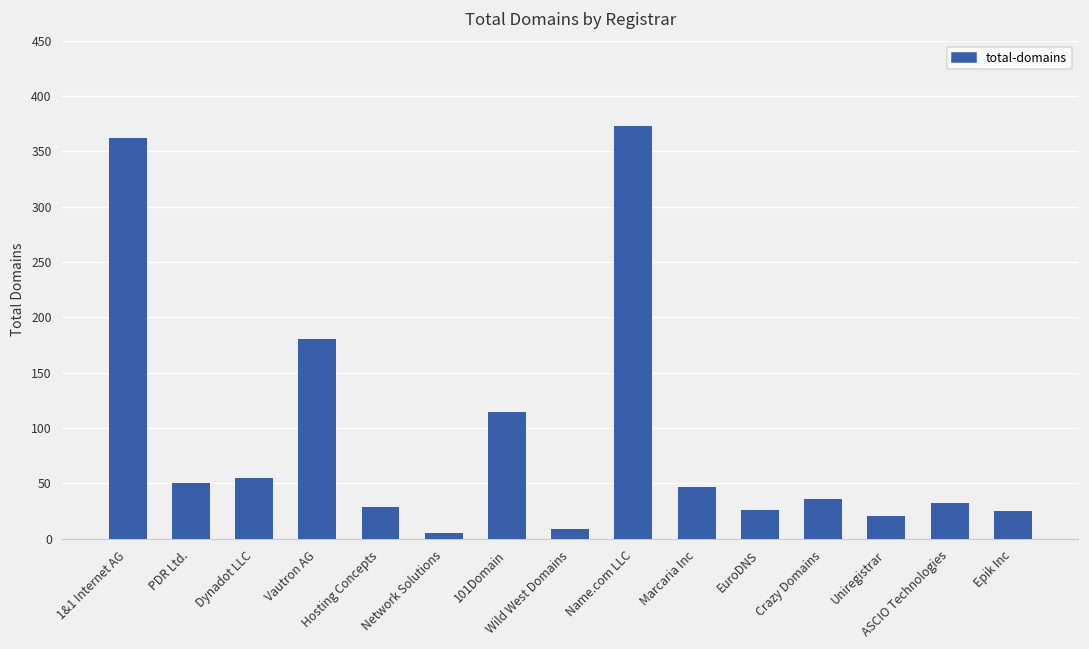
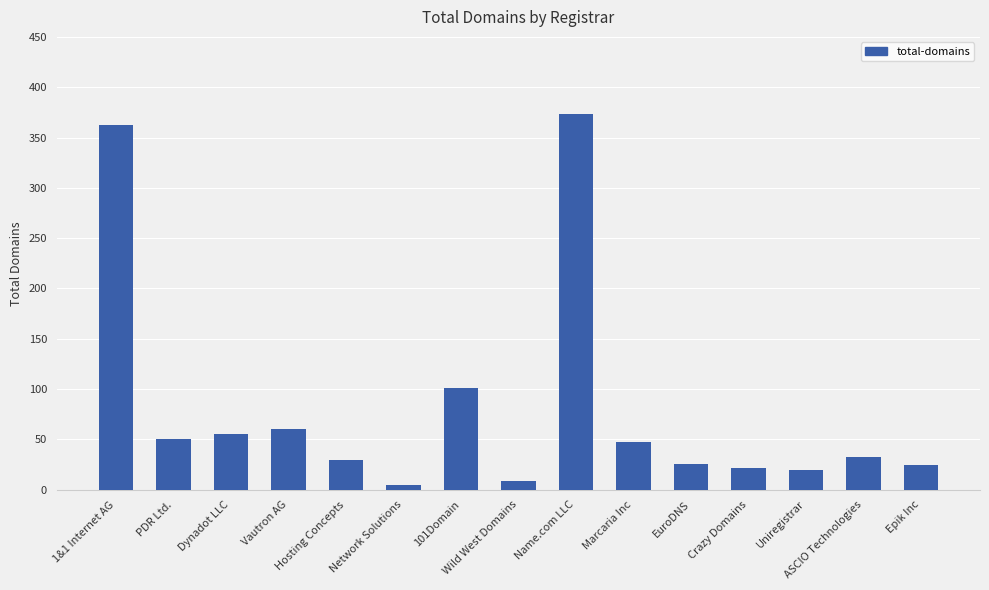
Vautron AG: 180 -> 60
101Domain: 114 -> 101
Crazy Domains: 36 -> 22
